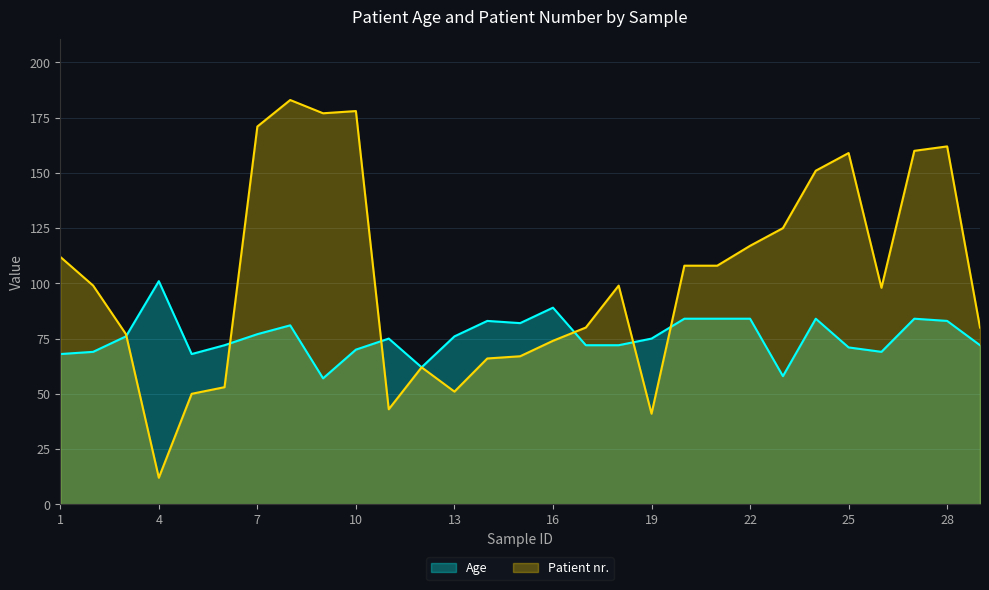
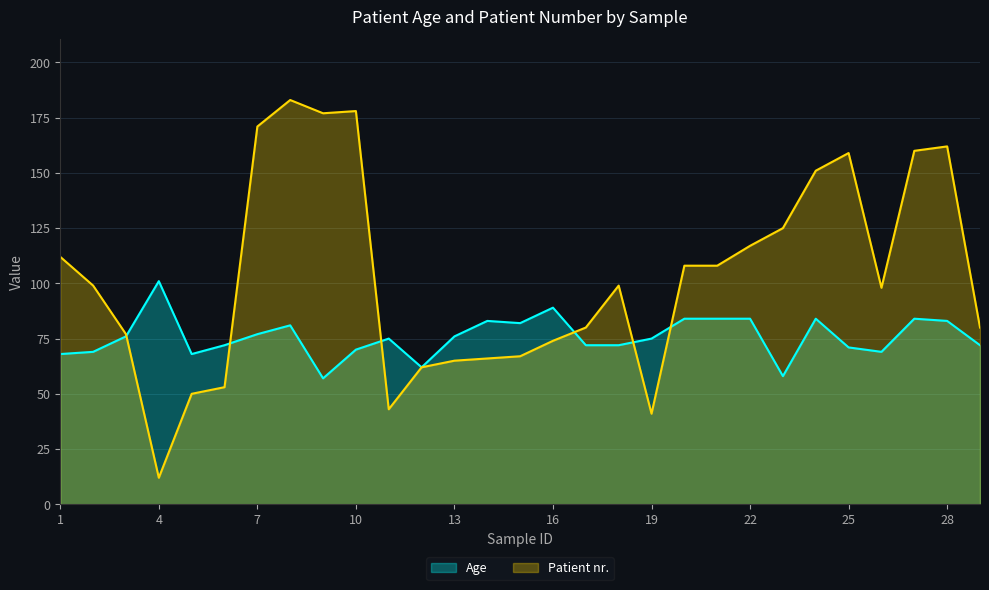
Patient nr., 13: 51 -> 65
